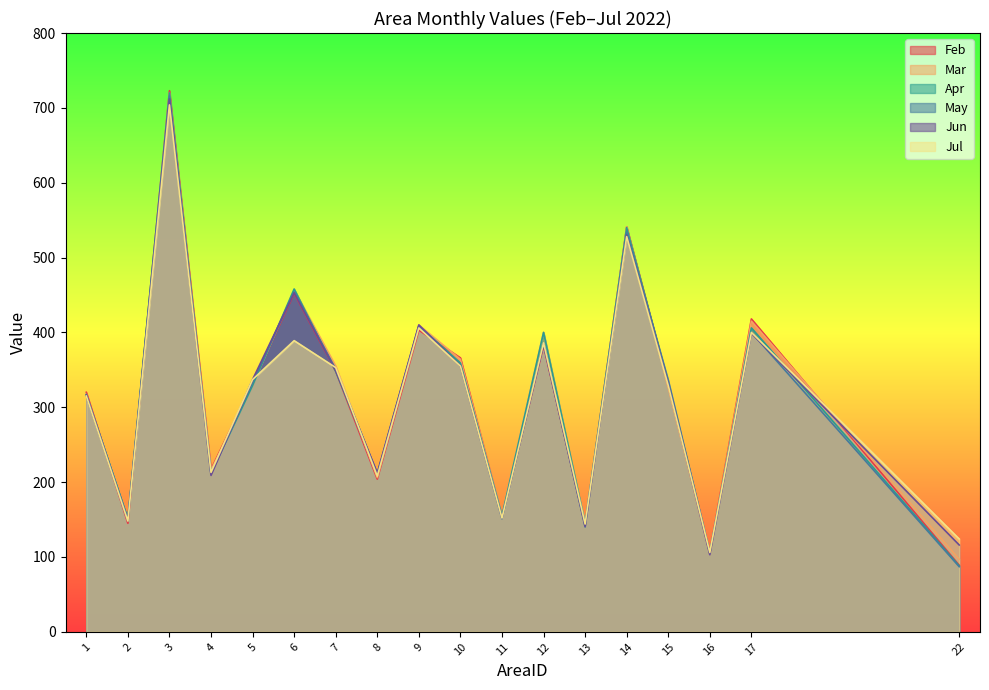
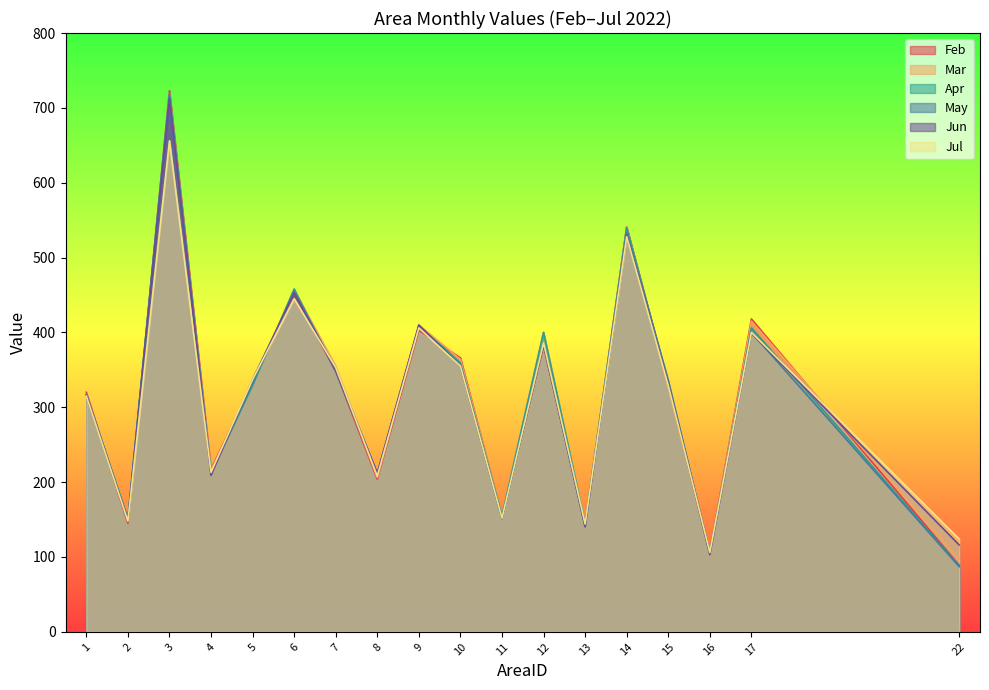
Jul, 3: 700 -> 660
Jul, 6: 390 -> 450
